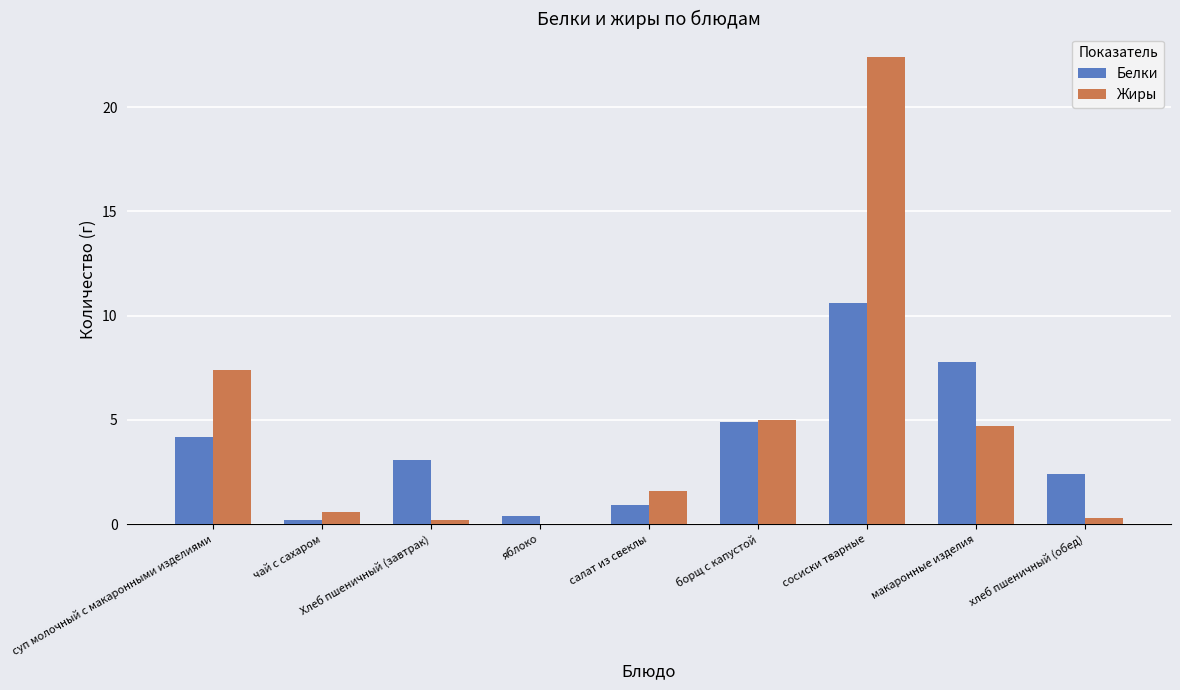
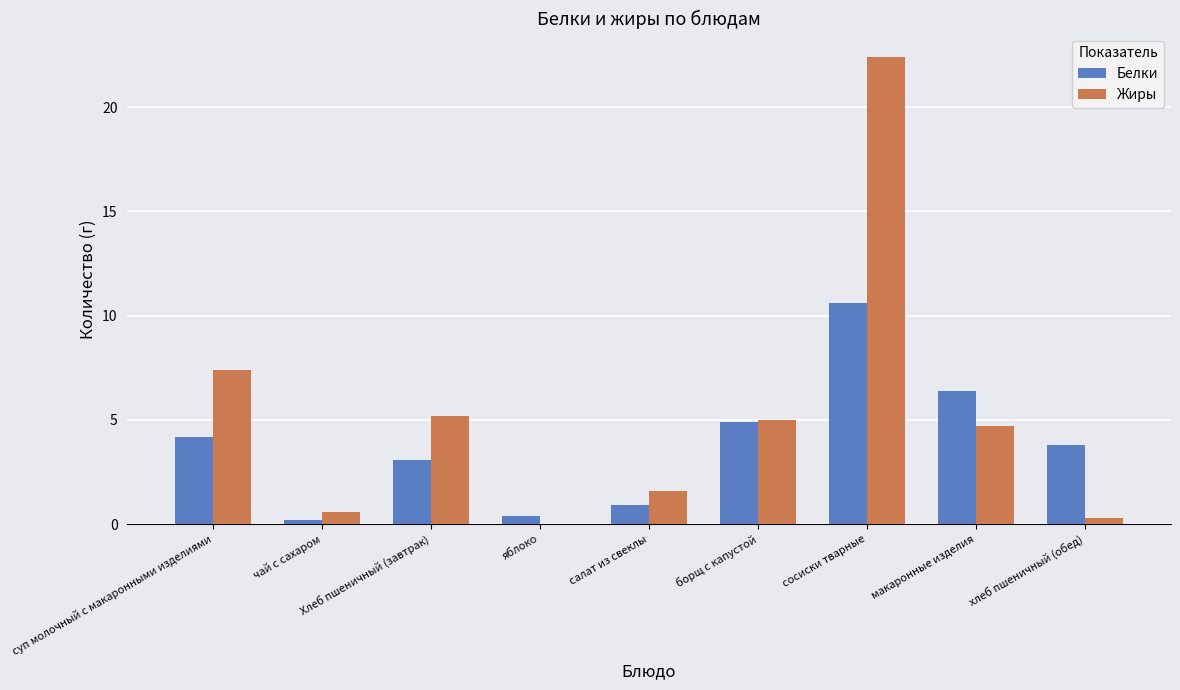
Жиры, Хлеб пшеничный (завтрак): 0.2 -> 5.2
Белки, макаронные изделия: 7.8 -> 6.4
Белки, хлеб пшеничный (обед): 2.4 -> 3.8
